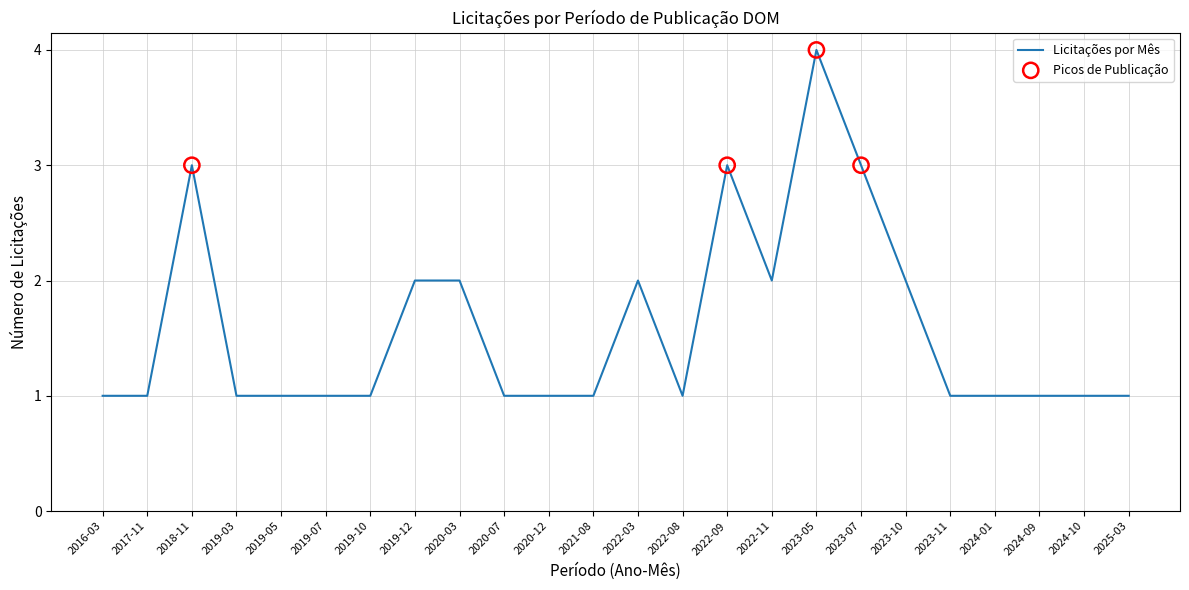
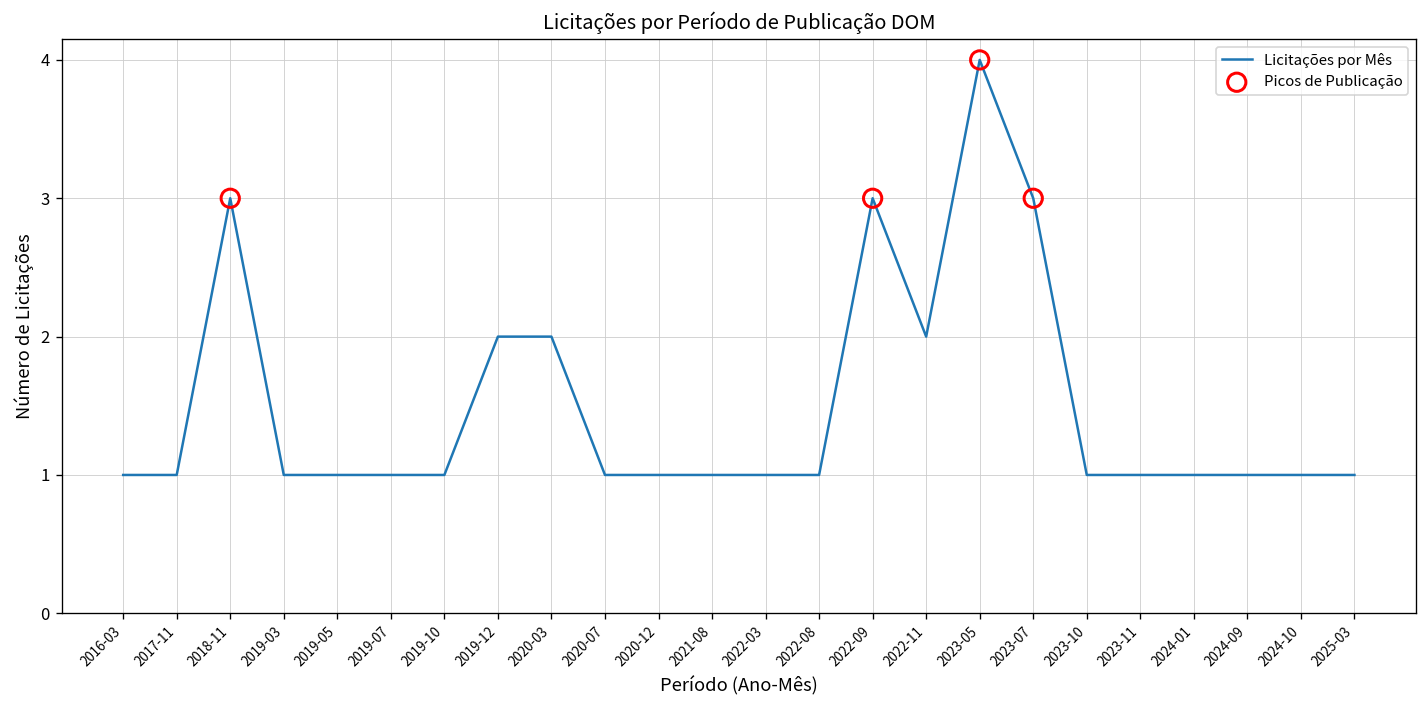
Licitações por Mês, 2022-03: 2 -> 1
Licitações por Mês, 2023-10: 2 -> 1
